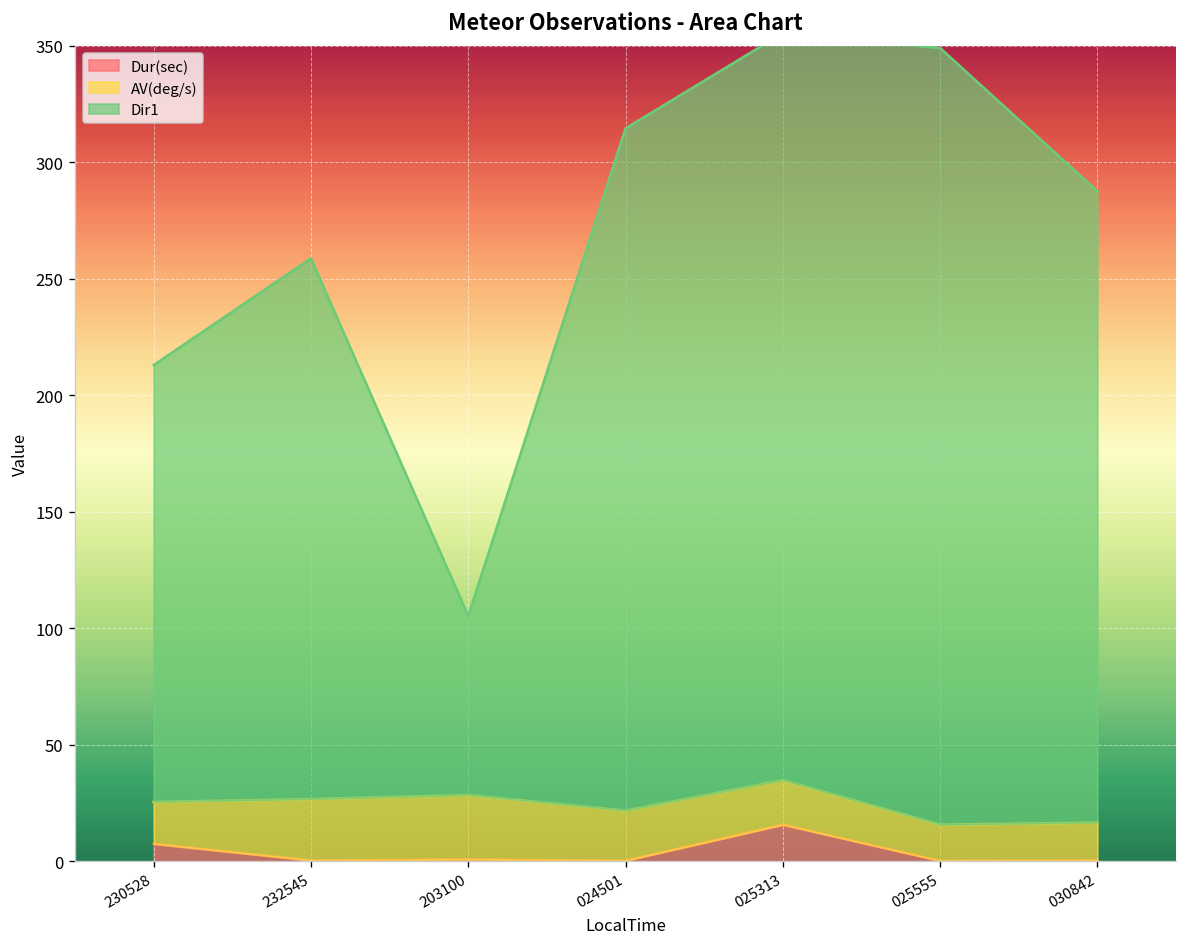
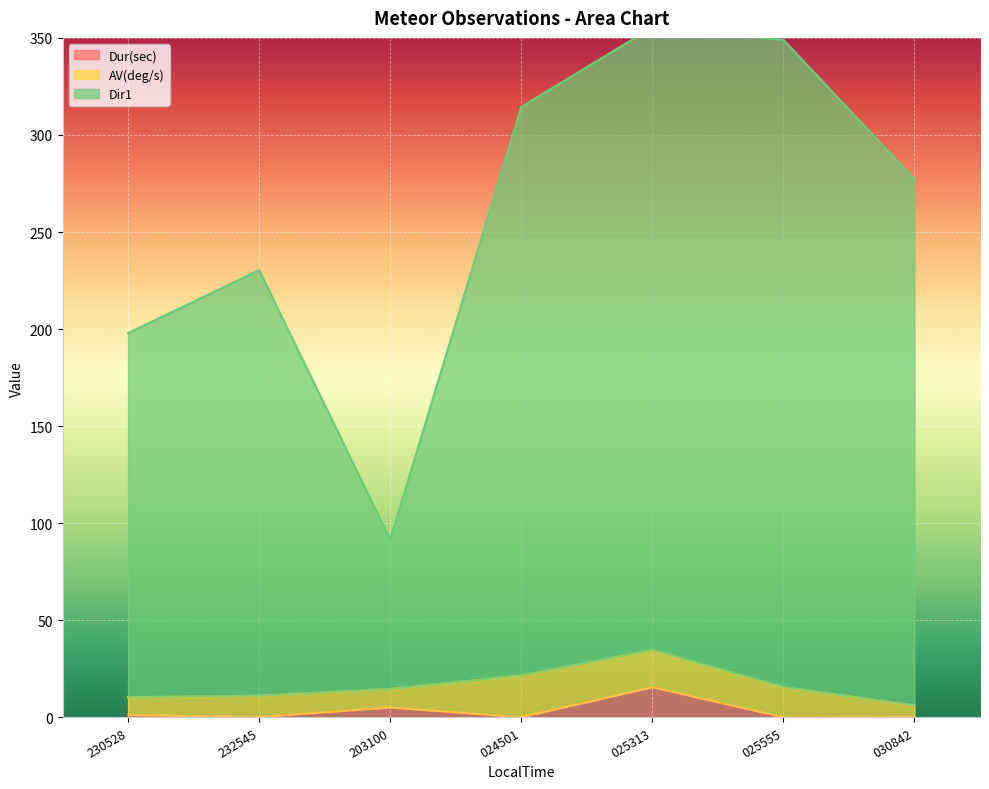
Dur(sec), 230528: 7 -> 1
AV(deg/s), 230528: 18 -> 9
AV(deg/s), 232545: 26 -> 11
Dir1, 232545: 232 -> 219
Dur(sec), 203100: 1 -> 5
AV(deg/s), 203100: 28 -> 10
AV(deg/s), 030842: 16 -> 6
